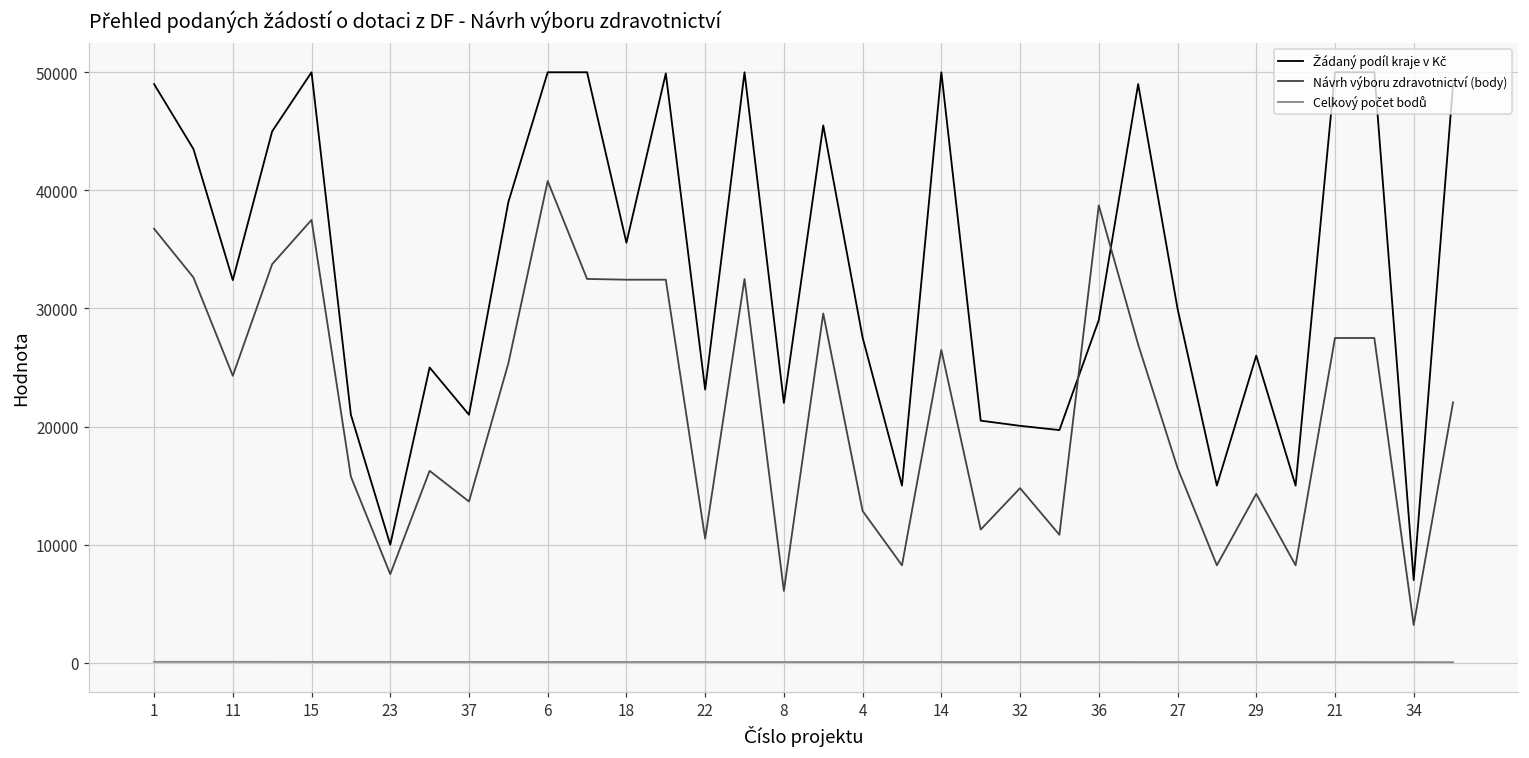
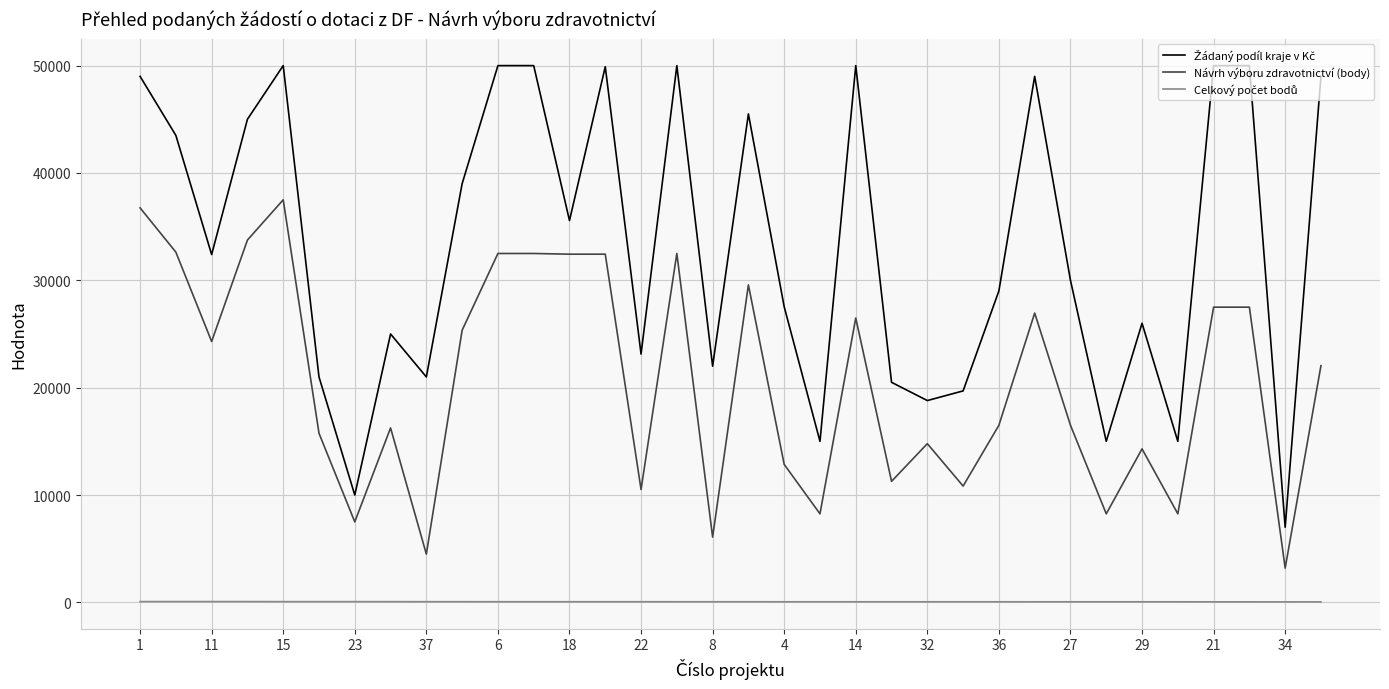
Návrh výboru zdravotnictví (body), 37: 13700 -> 4500
Návrh výboru zdravotnictví (body), 6: 40800 -> 32500
Žádaný podíl kraje v Kč, 32: 20100 -> 18800
Návrh výboru zdravotnictví (body), 36: 38700 -> 16500
